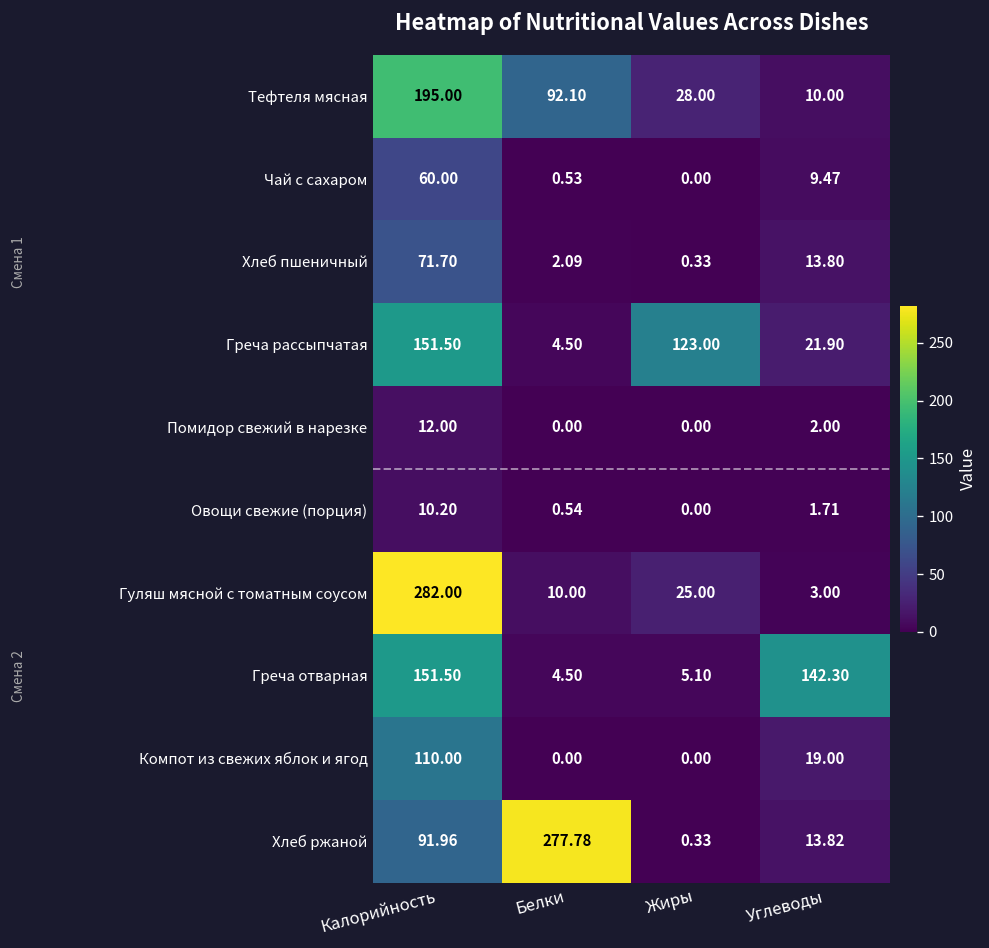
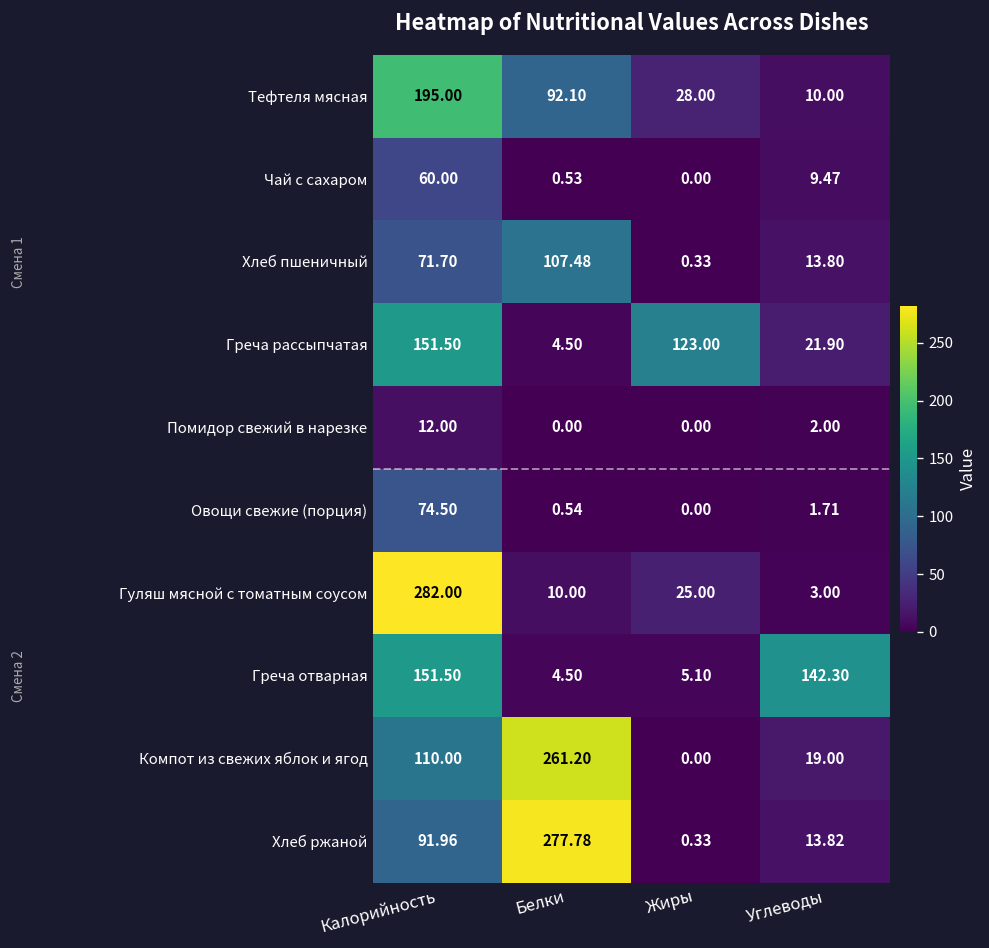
Хлеб пшеничный, Белки: 2.09 -> 107.48
Овощи свежие (порция), Калорийность: 10.20 -> 74.50
Компот из свежих яблок и ягод, Белки: 0.00 -> 261.20
